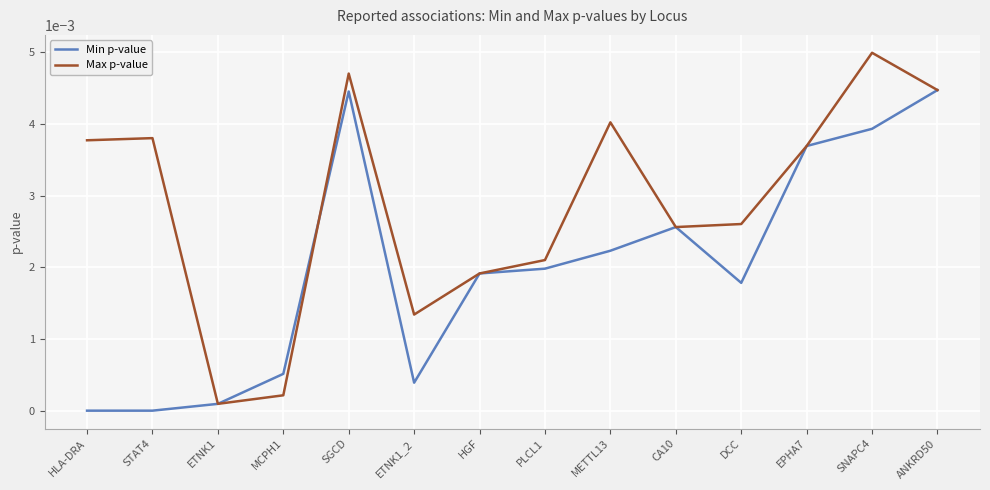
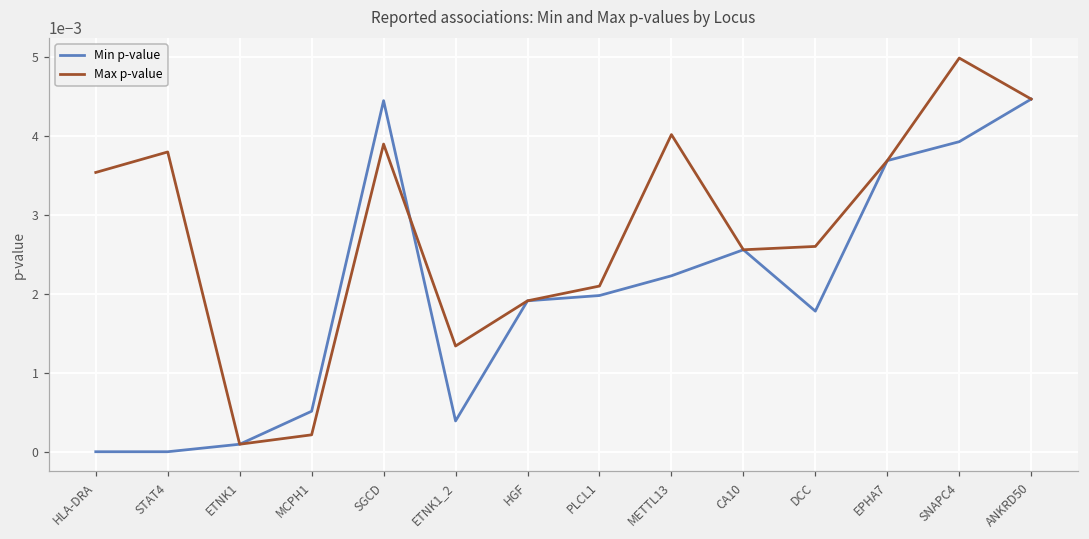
Max p-value, HLA-DRA: 0.0038 -> 0.0035
Max p-value, SGCD: 0.0047 -> 0.0039
